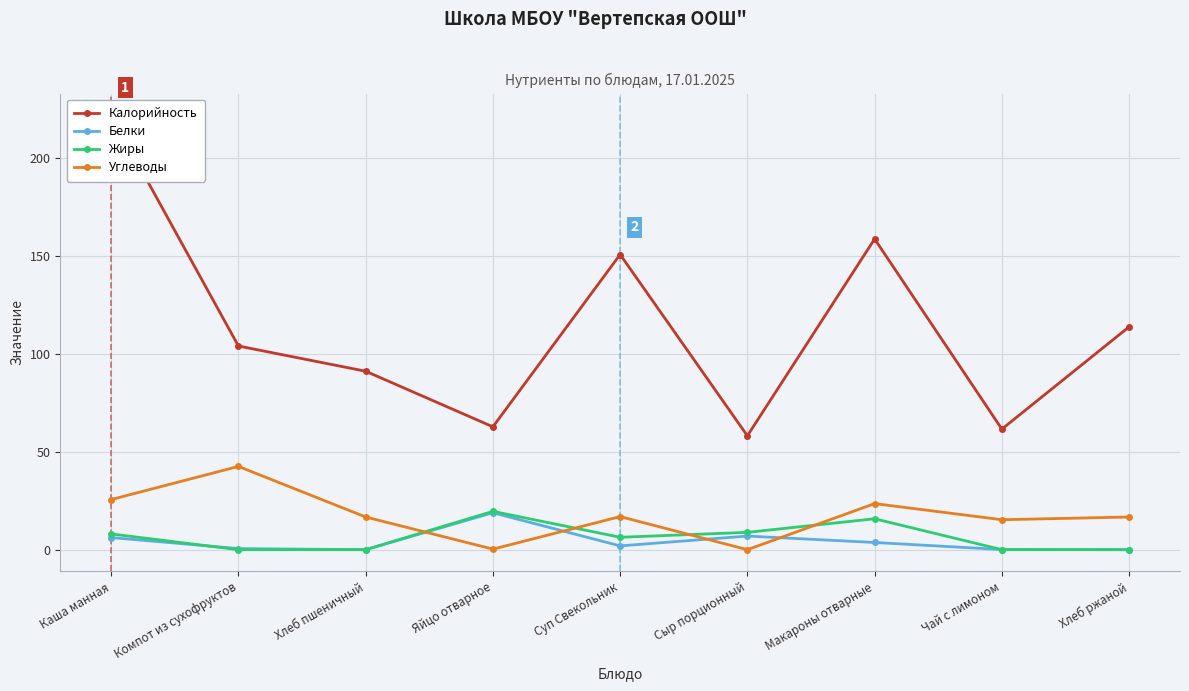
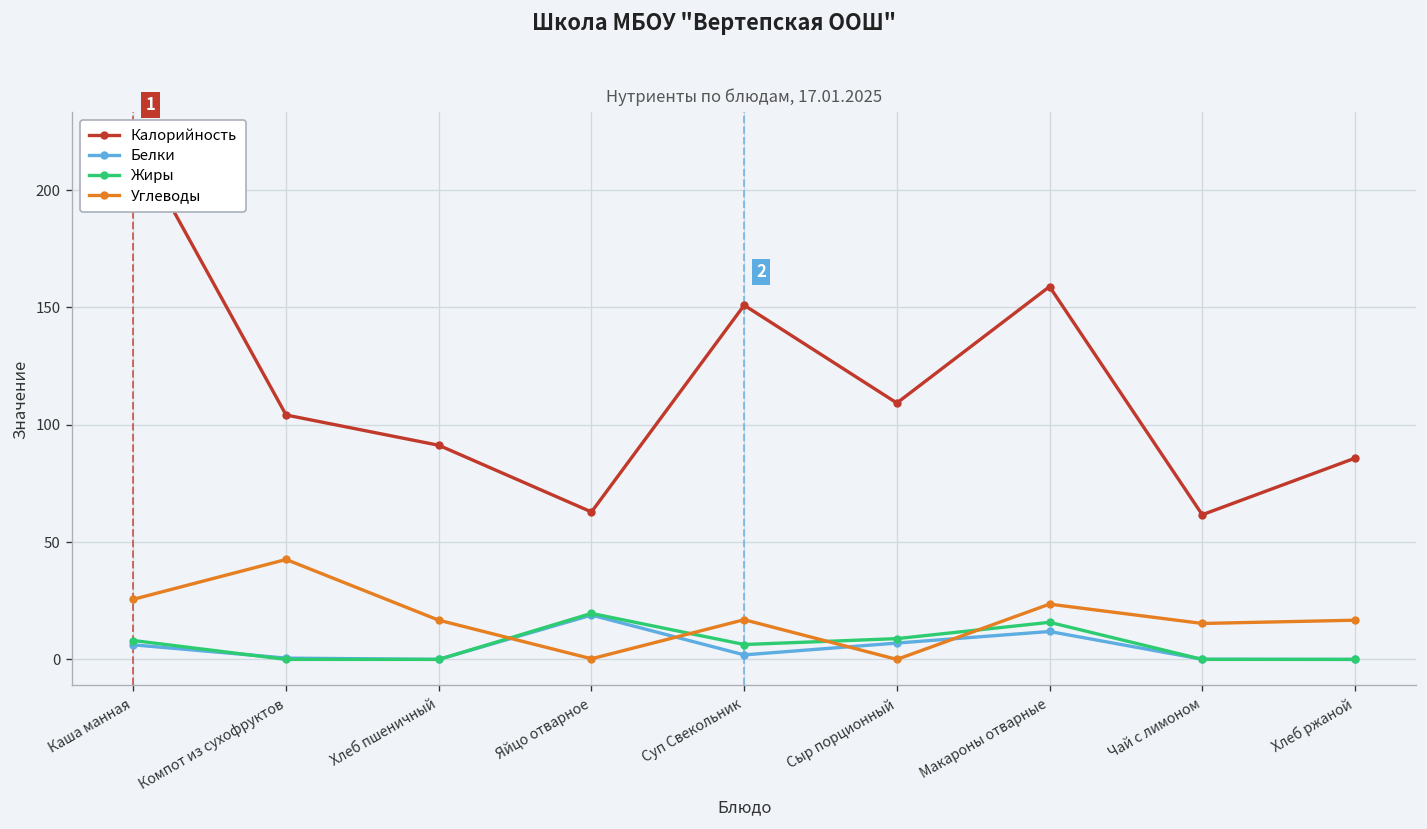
Калорийность, Сыр порционный: 58 -> 109
Белки, Макароны отварные: 4 -> 12
Калорийность, Хлеб ржаной: 114 -> 86
